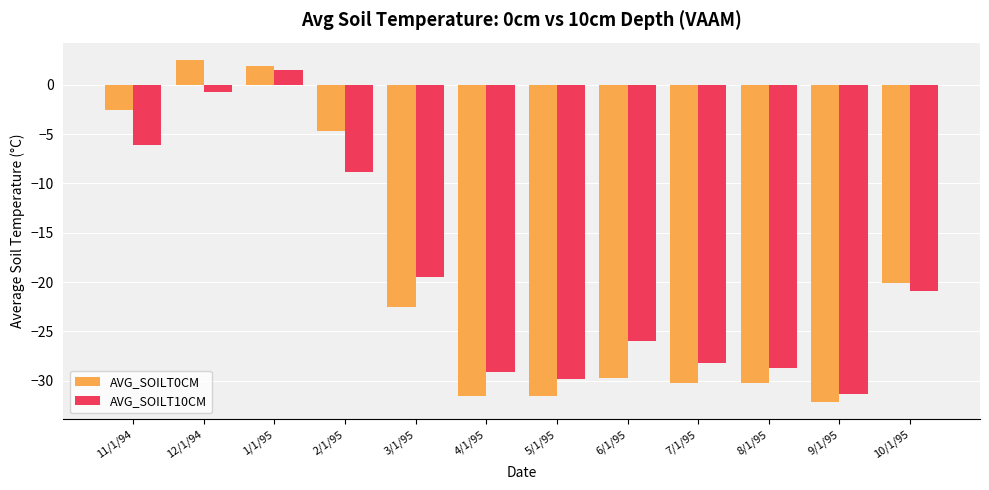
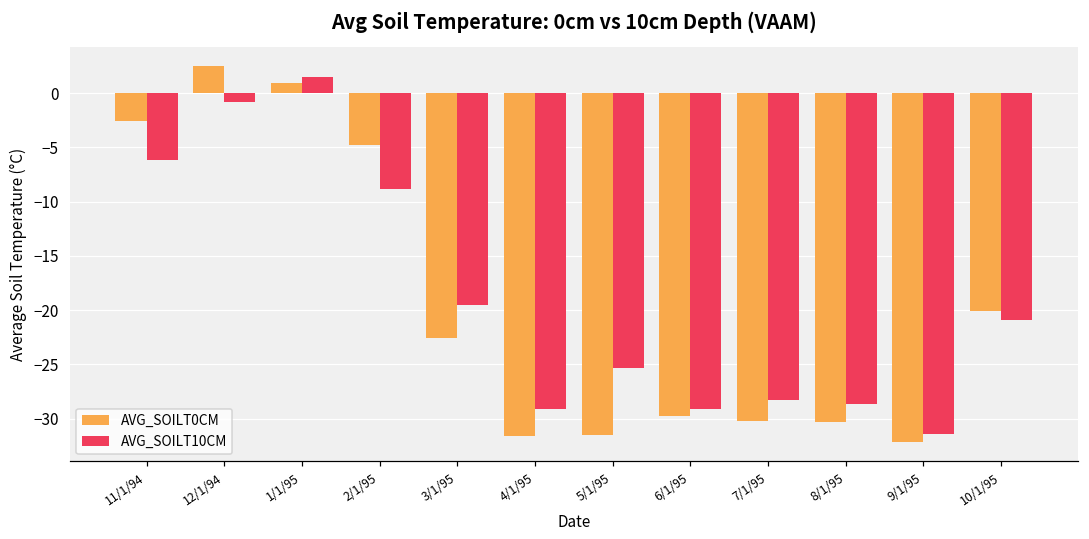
AVG_SOILT0CM, 1/1/95: 2 -> 1
AVG_SOILT10CM, 5/1/95: -30 -> -25
AVG_SOILT10CM, 6/1/95: -26 -> -29
